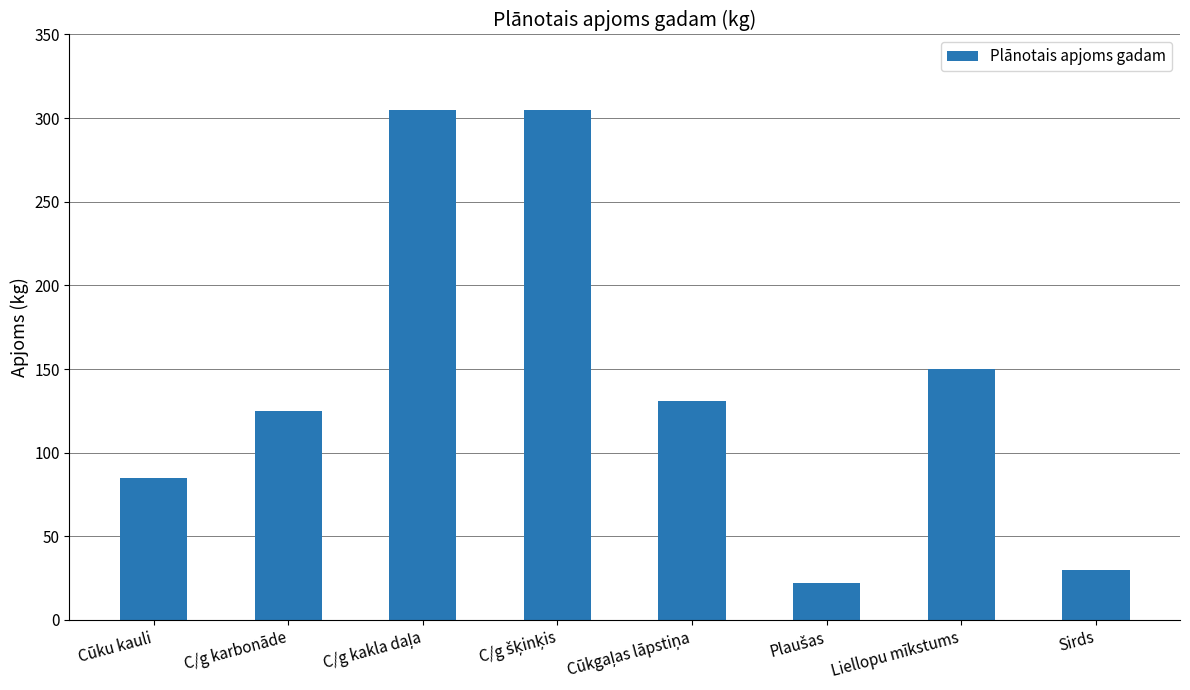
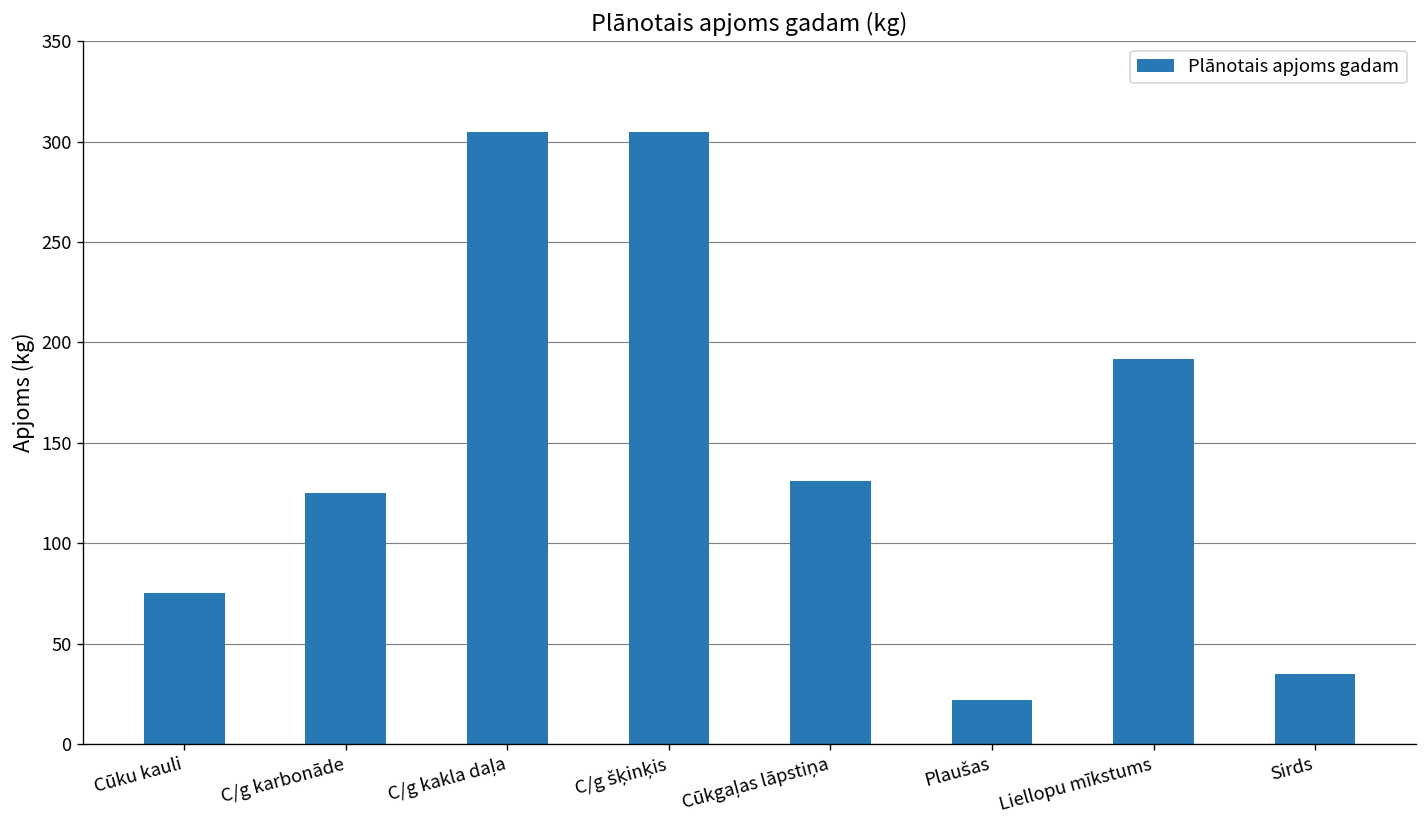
Cūku kauli: 85 -> 75
Liellopu mīkstums: 150 -> 192
Sirds: 30 -> 35
